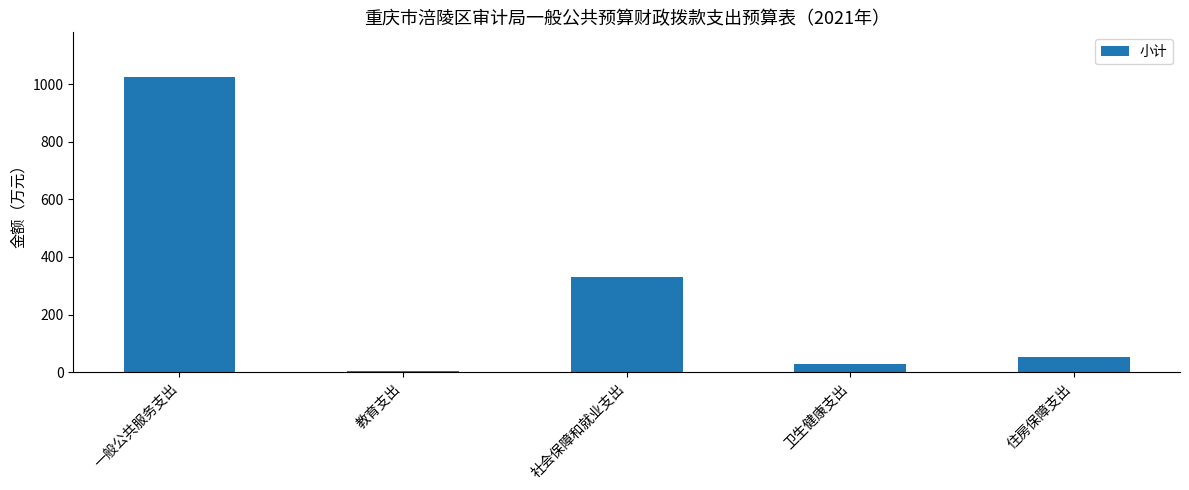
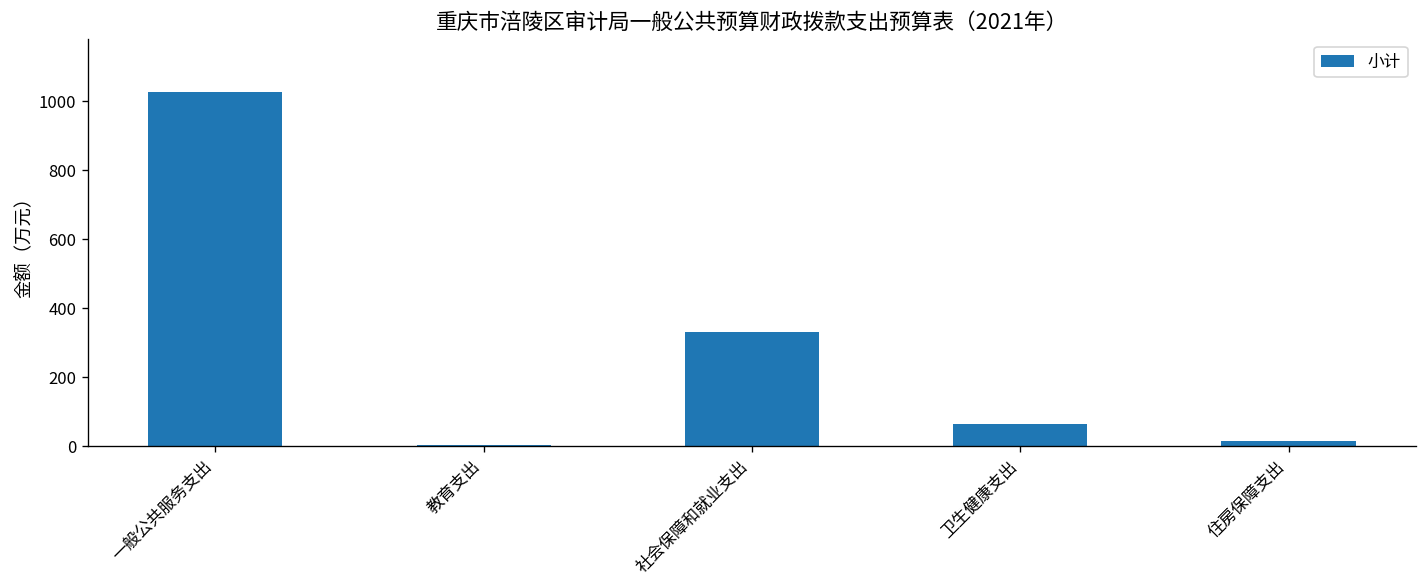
卫生健康支出: 30 -> 60
住房保障支出: 50 -> 20
